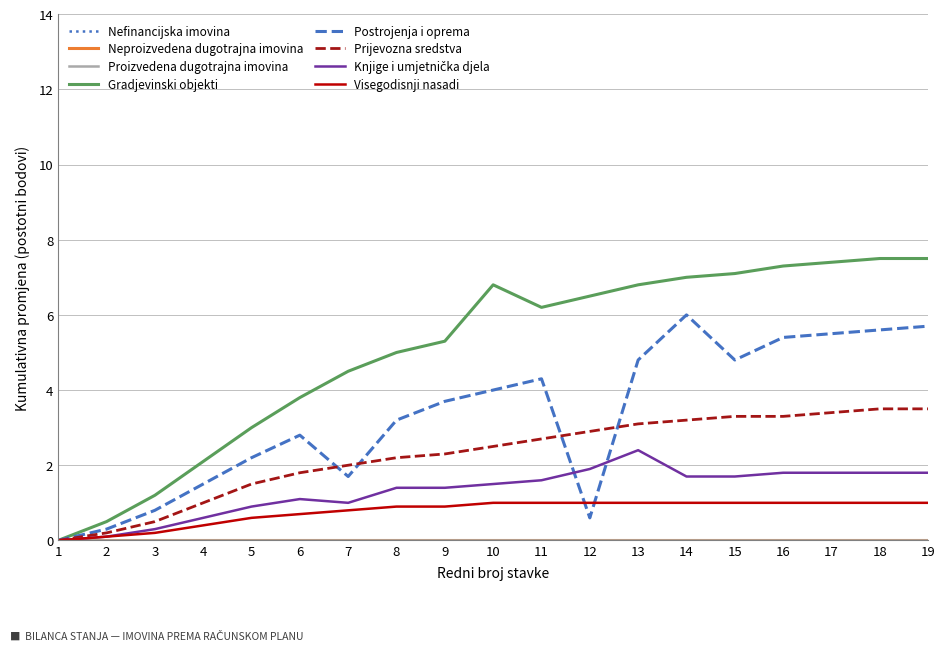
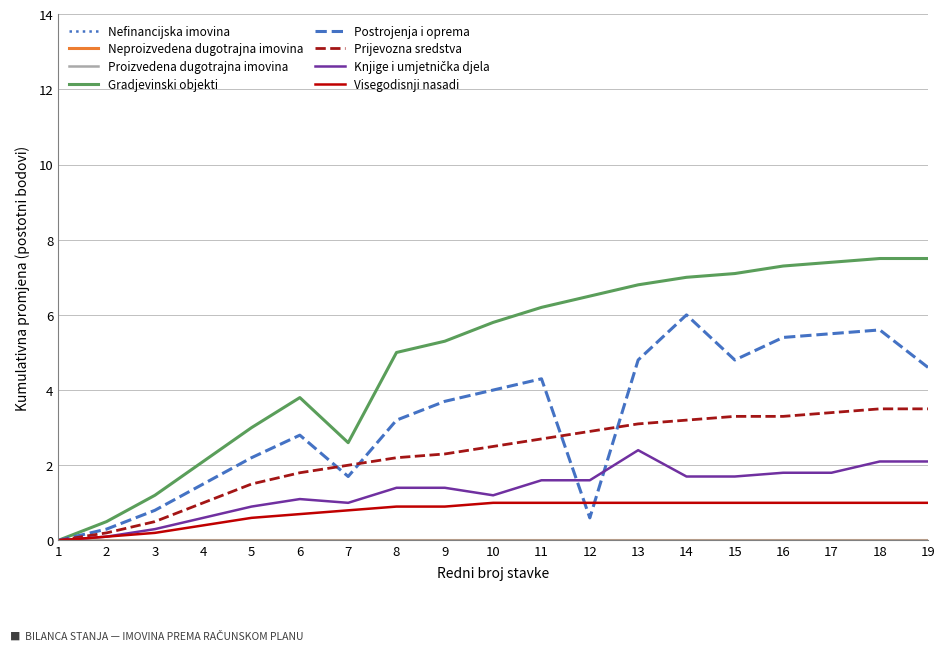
Gradjevinski objekti, 7: 4.5 -> 2.6
Gradjevinski objekti, 10: 6.8 -> 5.8
Knjige i umjetnička djela, 10: 1.5 -> 1.2
Knjige i umjetnička djela, 12: 1.9 -> 1.6
Knjige i umjetnička djela, 18: 1.8 -> 2.1
Postrojenja i oprema, 19: 5.7 -> 4.6
Knjige i umjetnička djela, 19: 1.8 -> 2.1
